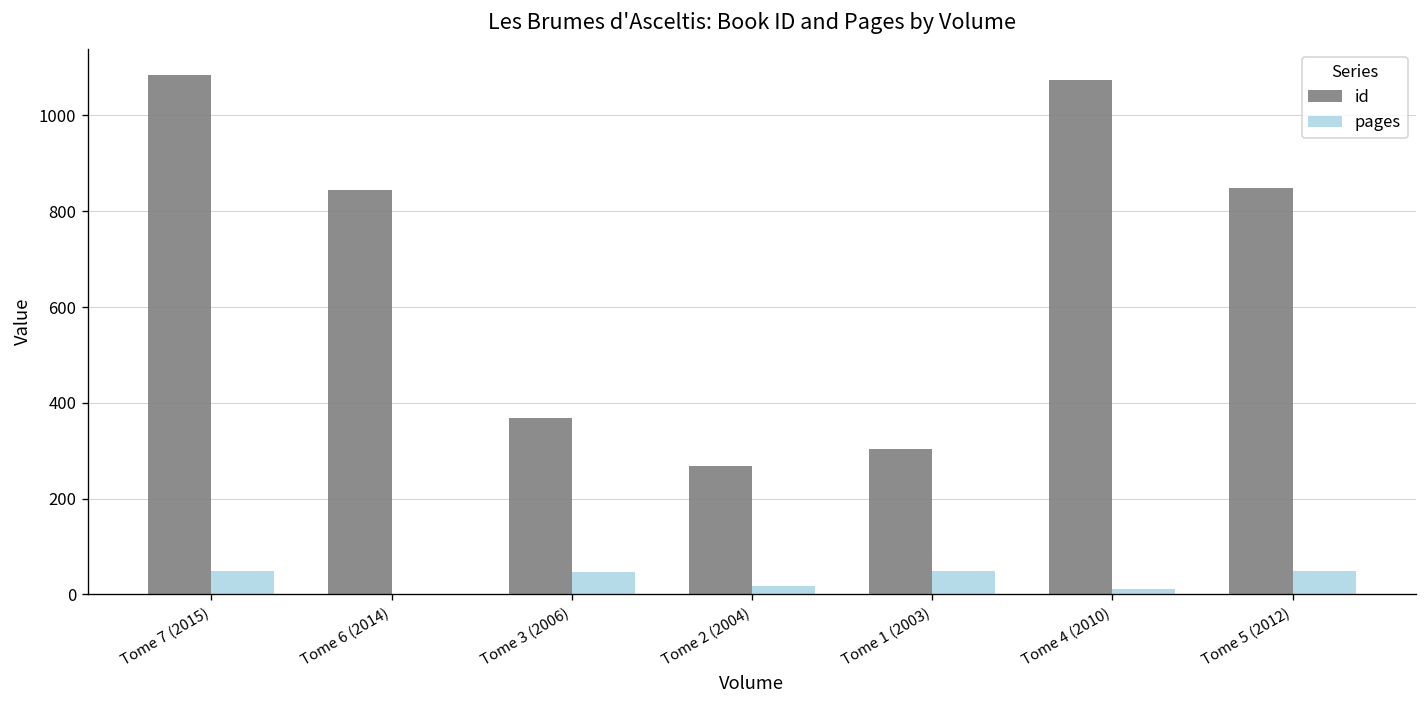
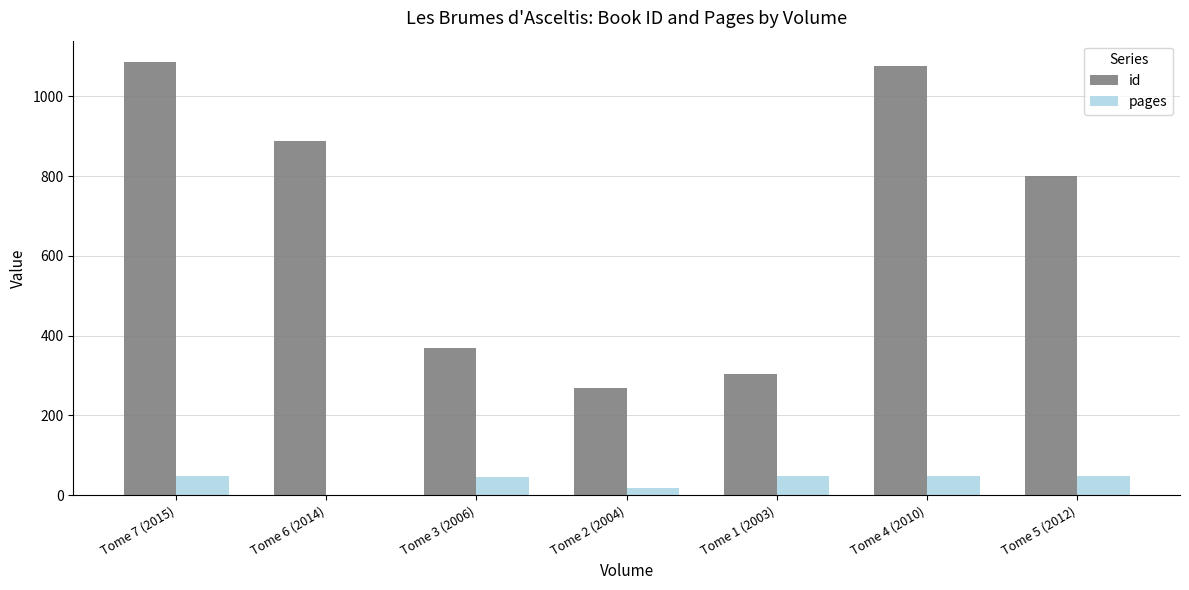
id, Tome 6 (2014): 840 -> 890
pages, Tome 4 (2010): 10 -> 50
id, Tome 5 (2012): 850 -> 800
